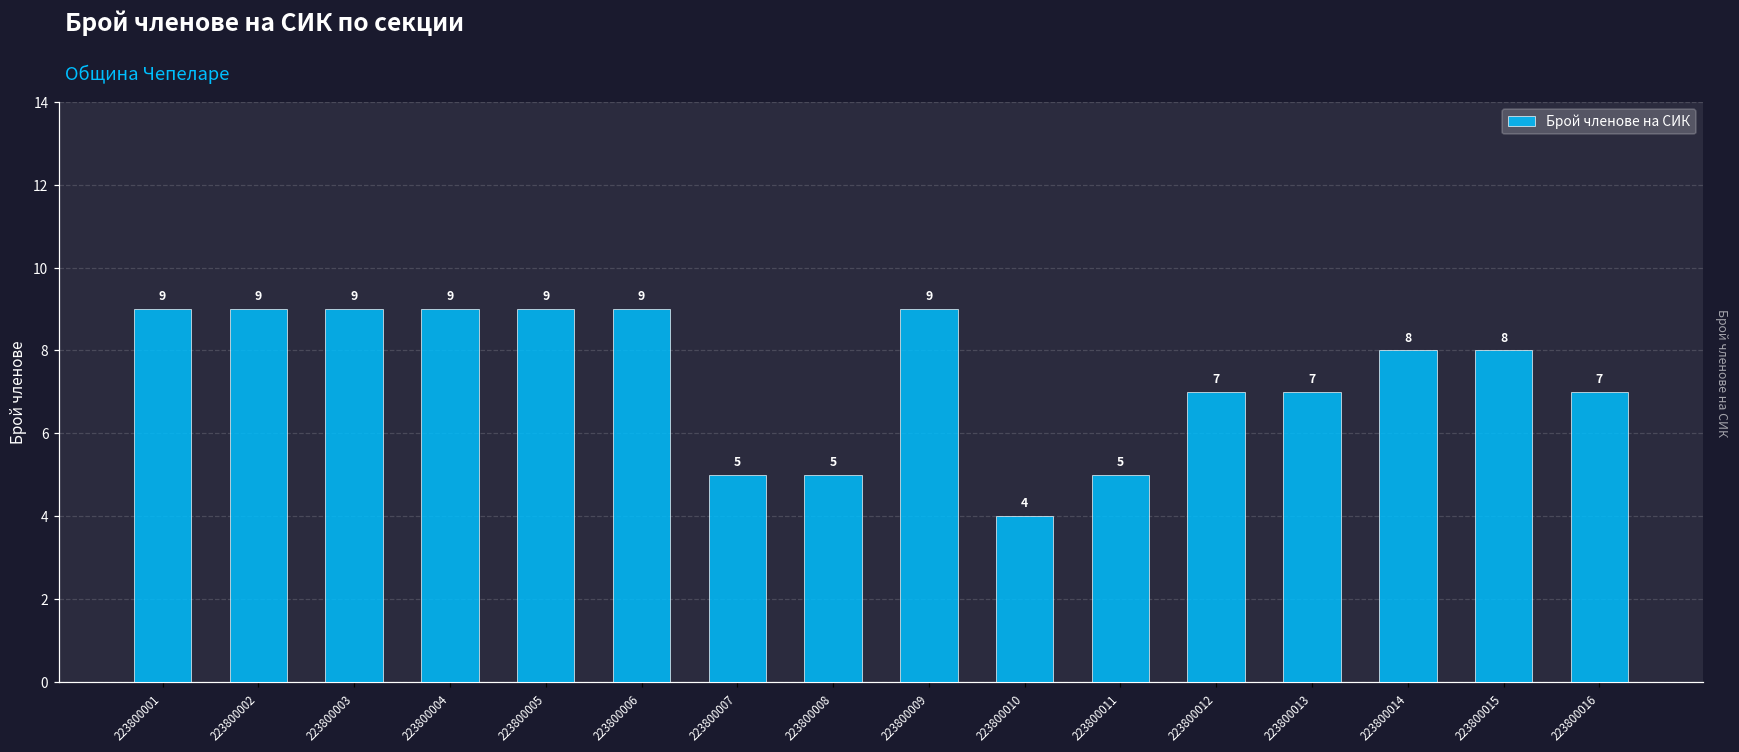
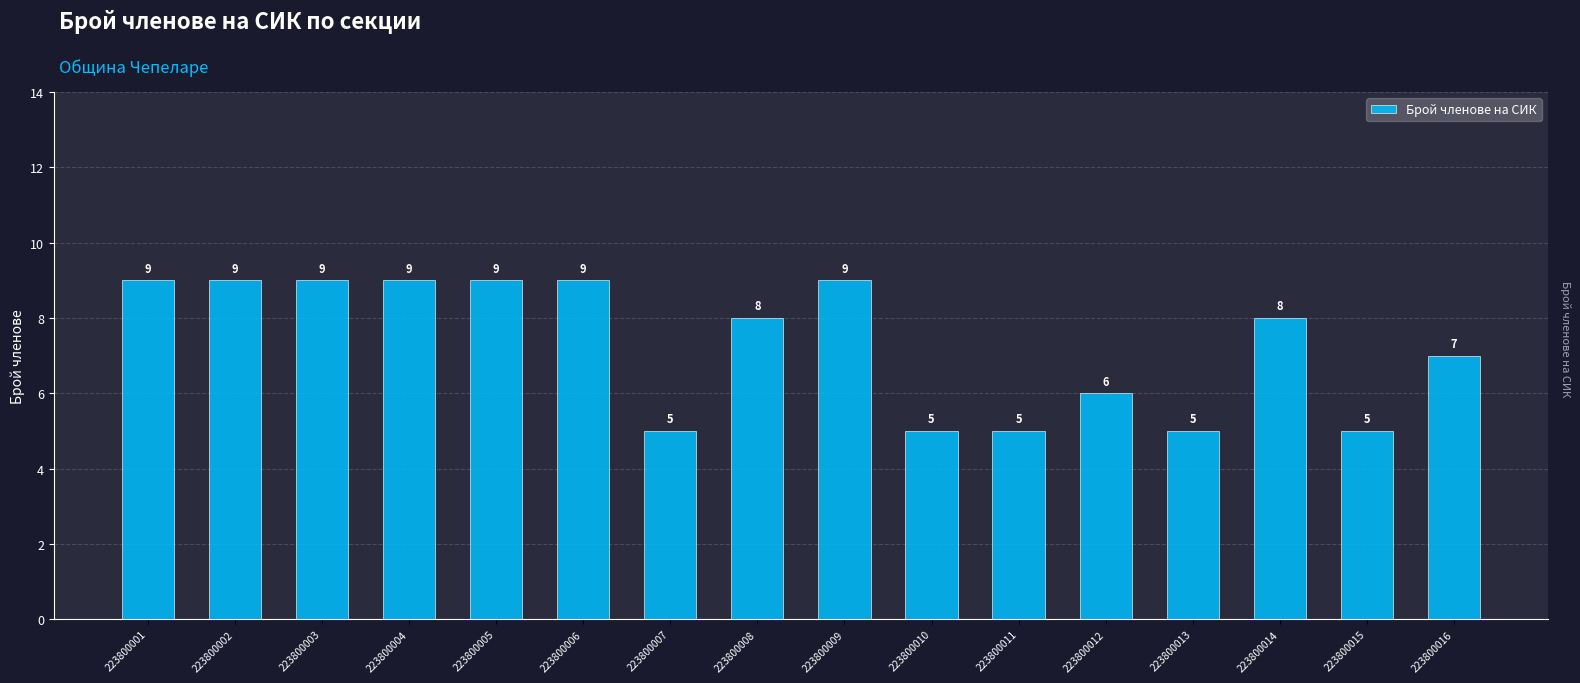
223800008: 5 -> 8
223800010: 4 -> 5
223800012: 7 -> 6
223800013: 7 -> 5
223800015: 8 -> 5
